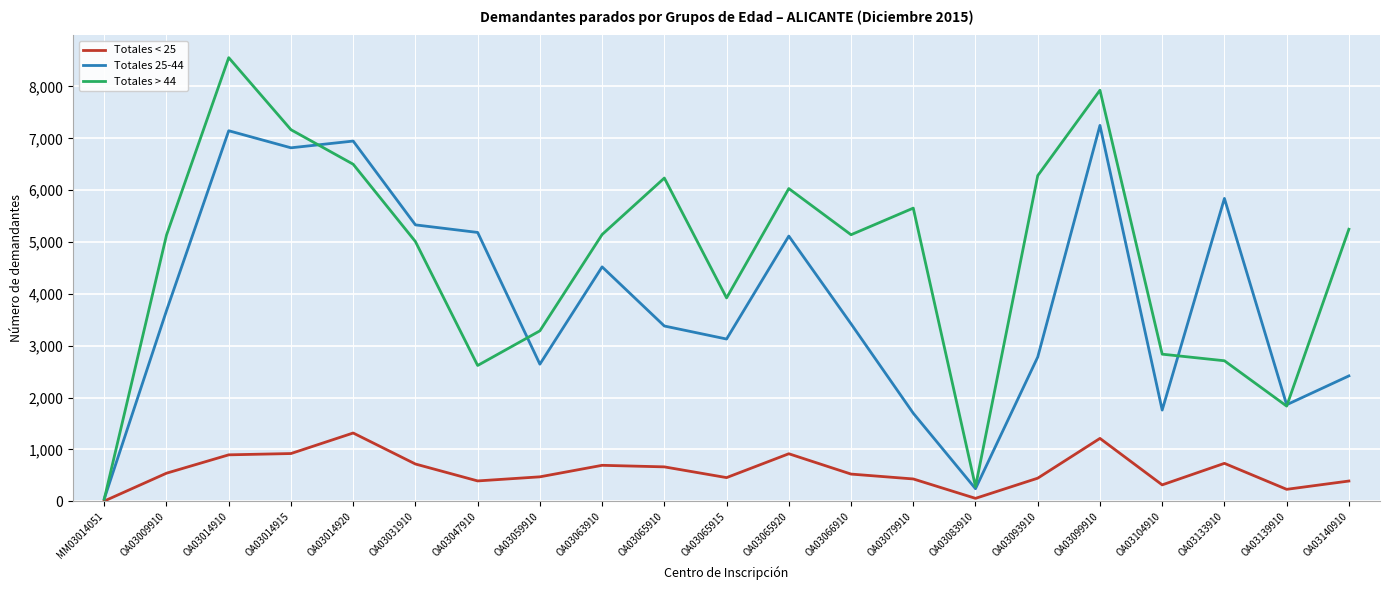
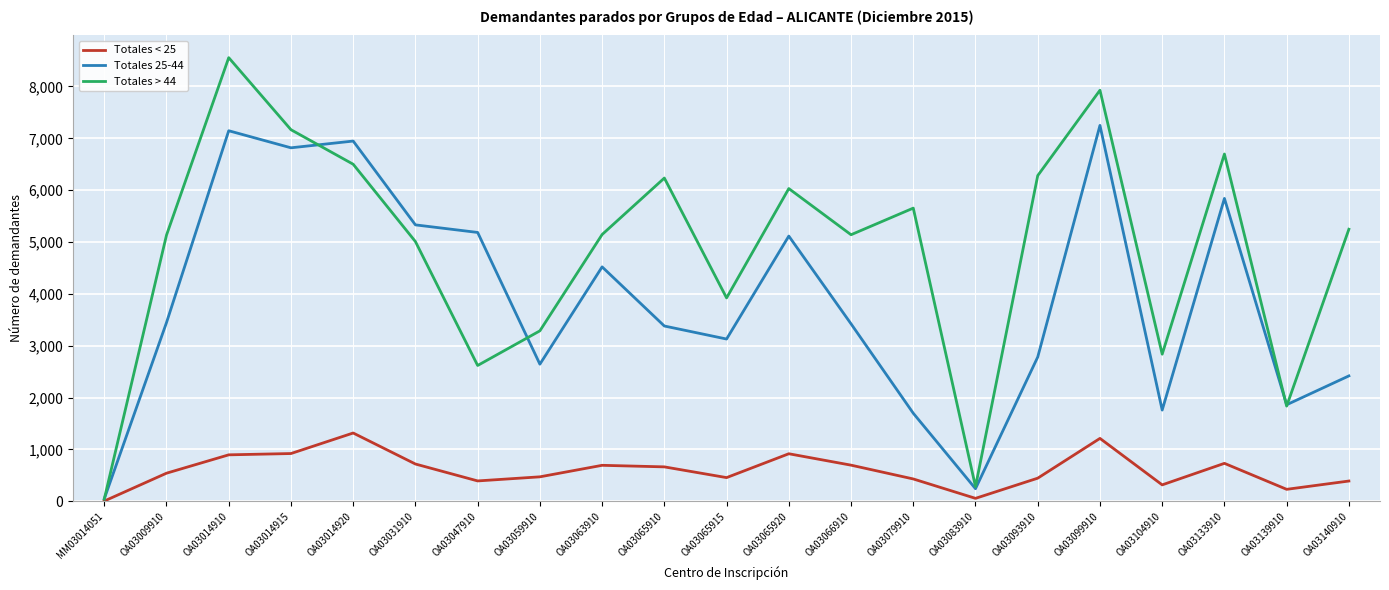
Totales 25-44, OA03009910: 3,700 -> 3,400
Totales < 25, OA03066910: 500 -> 700
Totales > 44, OA03133910: 2,700 -> 6,700
